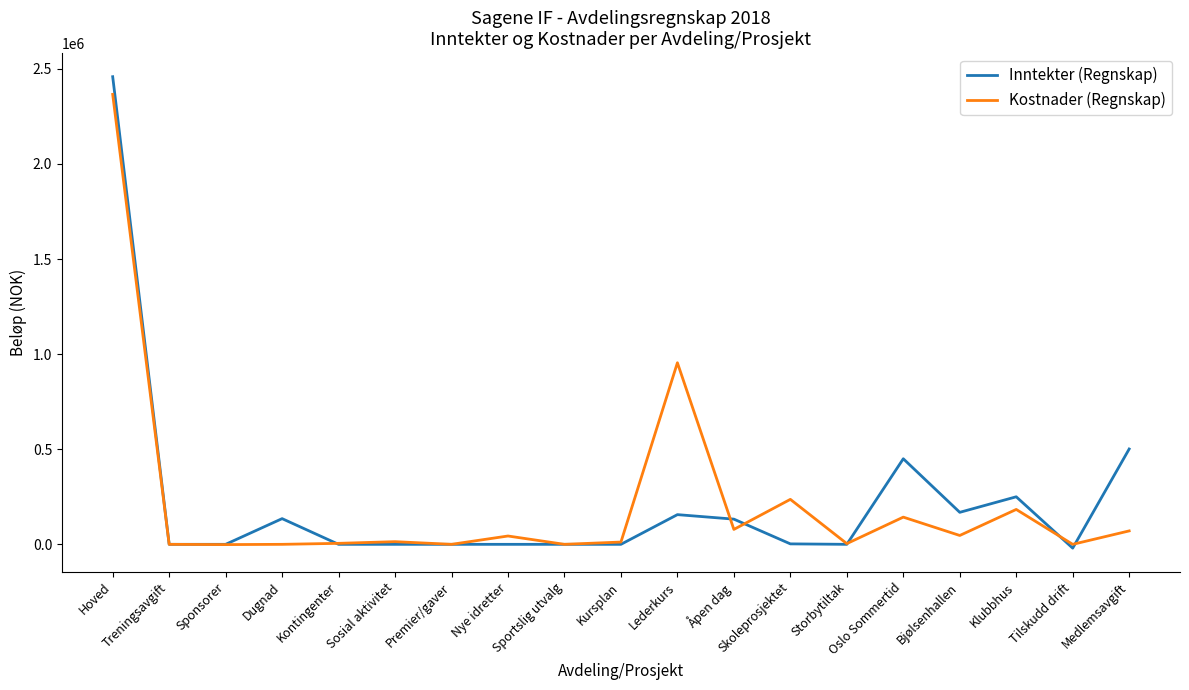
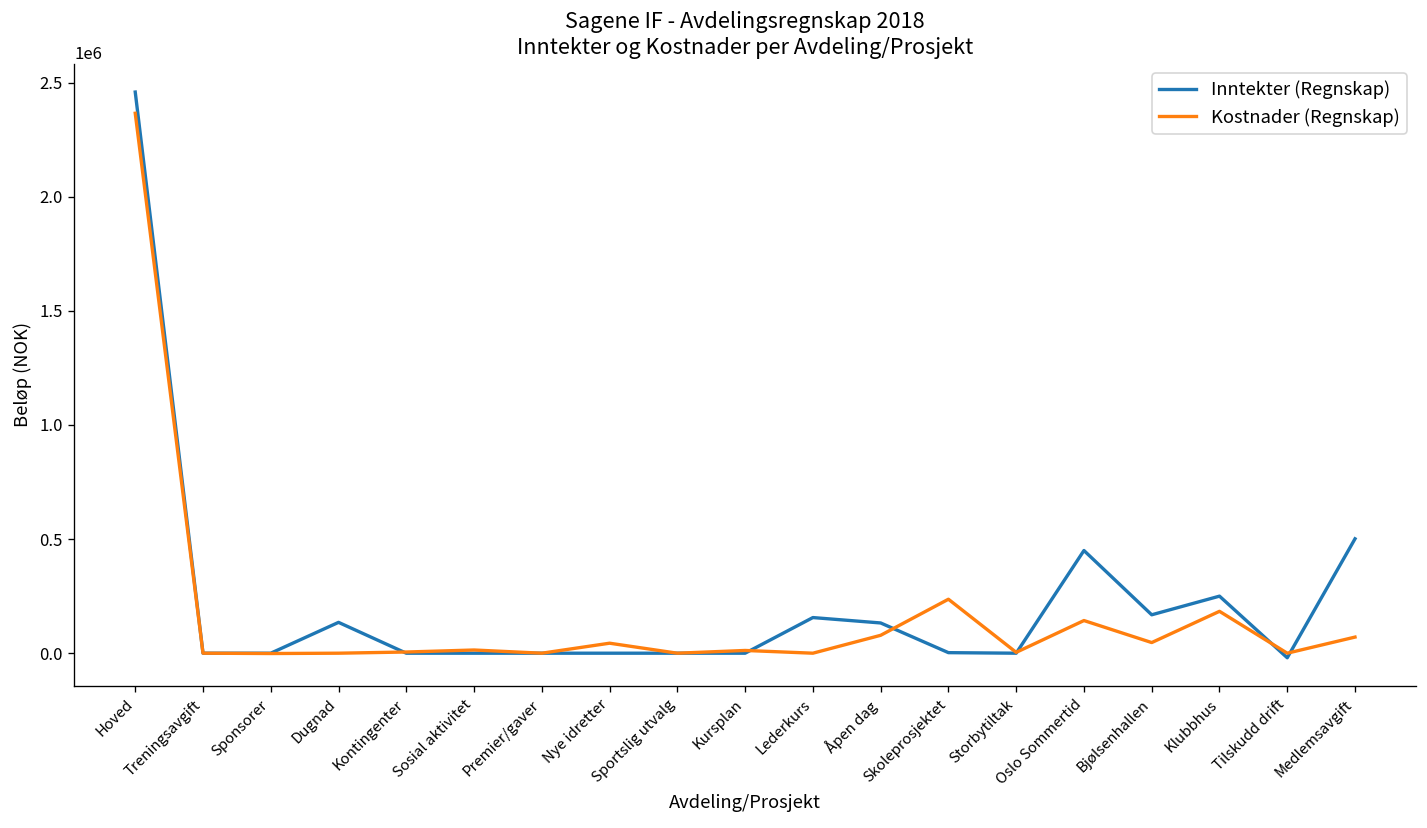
Kostnader (Regnskap), Lederkurs: 950000 -> 0
